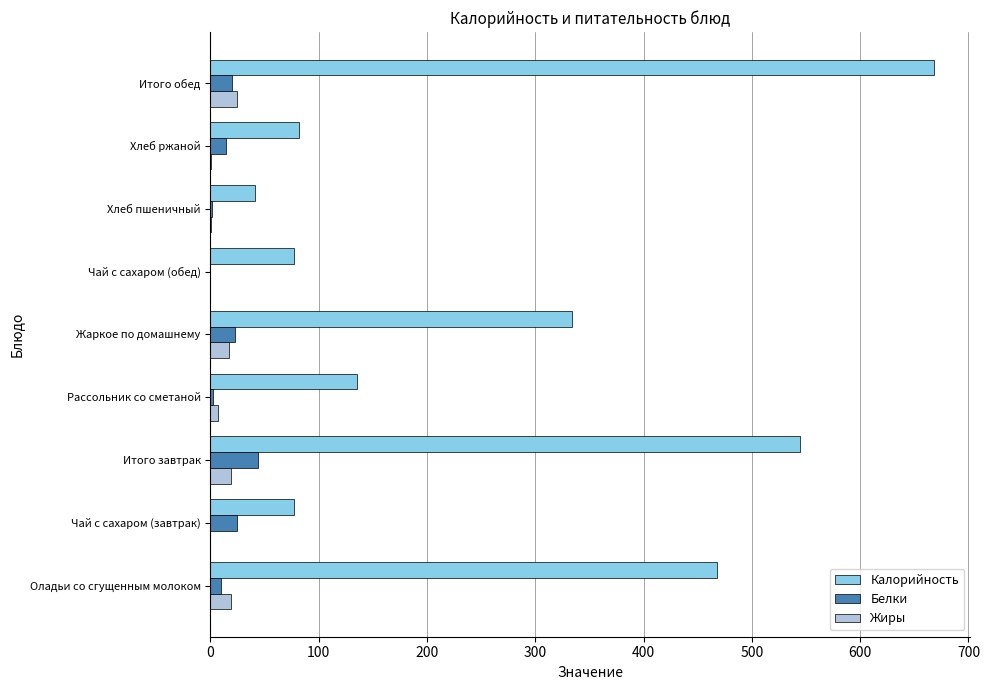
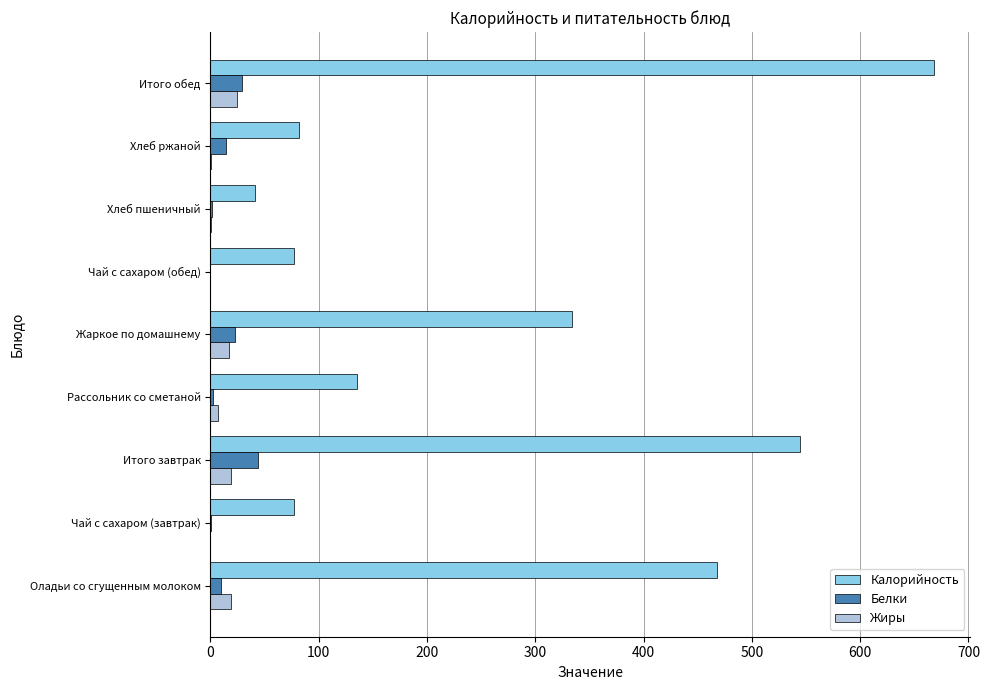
Белки, Итого обед: 20 -> 29
Белки, Чай с сахаром (завтрак): 25 -> 0
